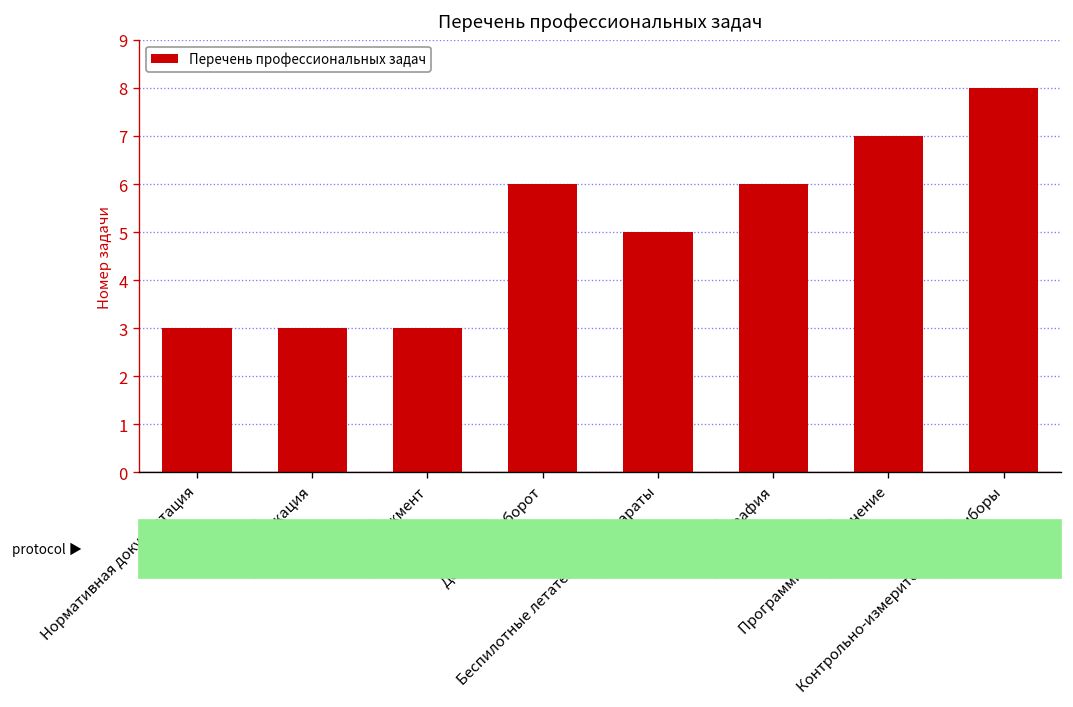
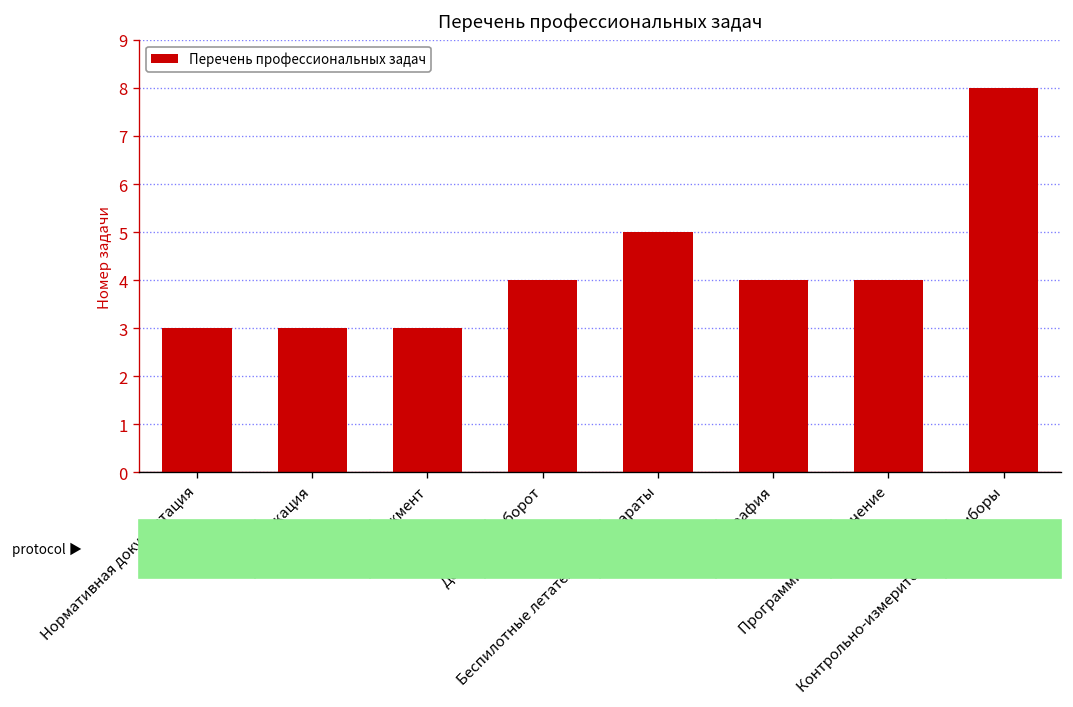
Документооборот: 6 -> 4
Картография: 6 -> 4
Программное обеспечение: 7 -> 4
